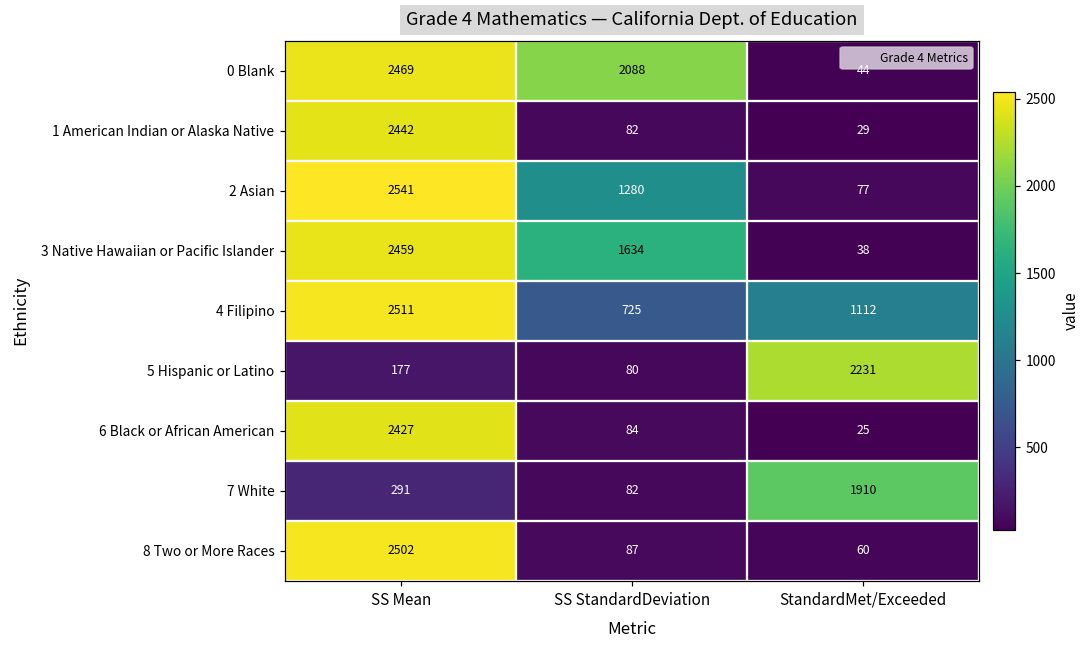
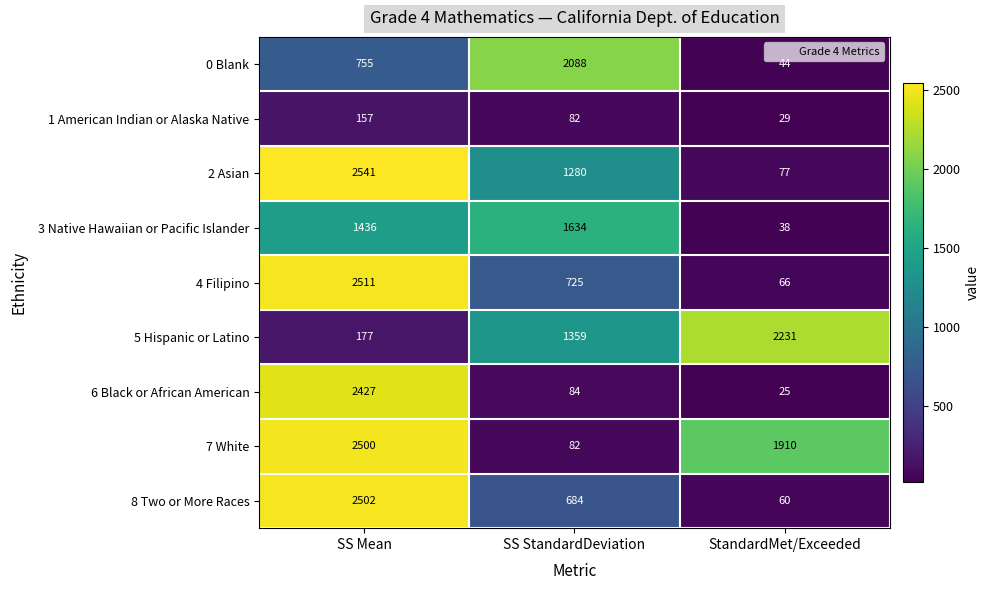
0 Blank, SS Mean: 2469 -> 755
1 American Indian or Alaska Native, SS Mean: 2442 -> 157
3 Native Hawaiian or Pacific Islander, SS Mean: 2459 -> 1436
4 Filipino, StandardMet/Exceeded: 1112 -> 66
5 Hispanic or Latino, SS StandardDeviation: 80 -> 1359
7 White, SS Mean: 291 -> 2500
8 Two or More Races, SS StandardDeviation: 87 -> 684
